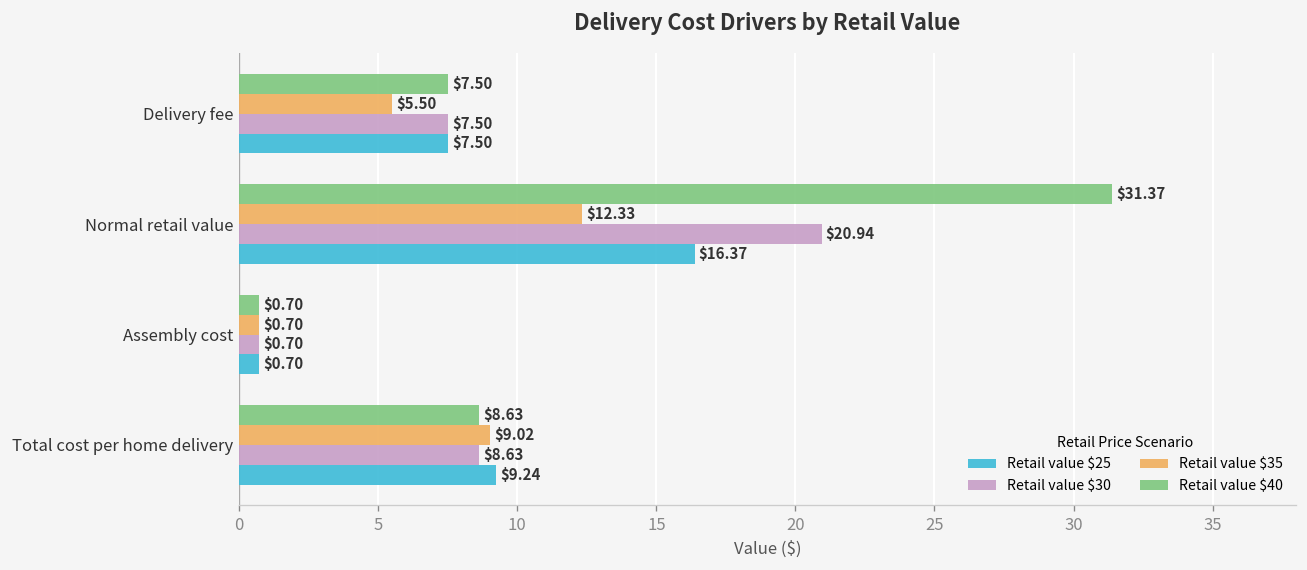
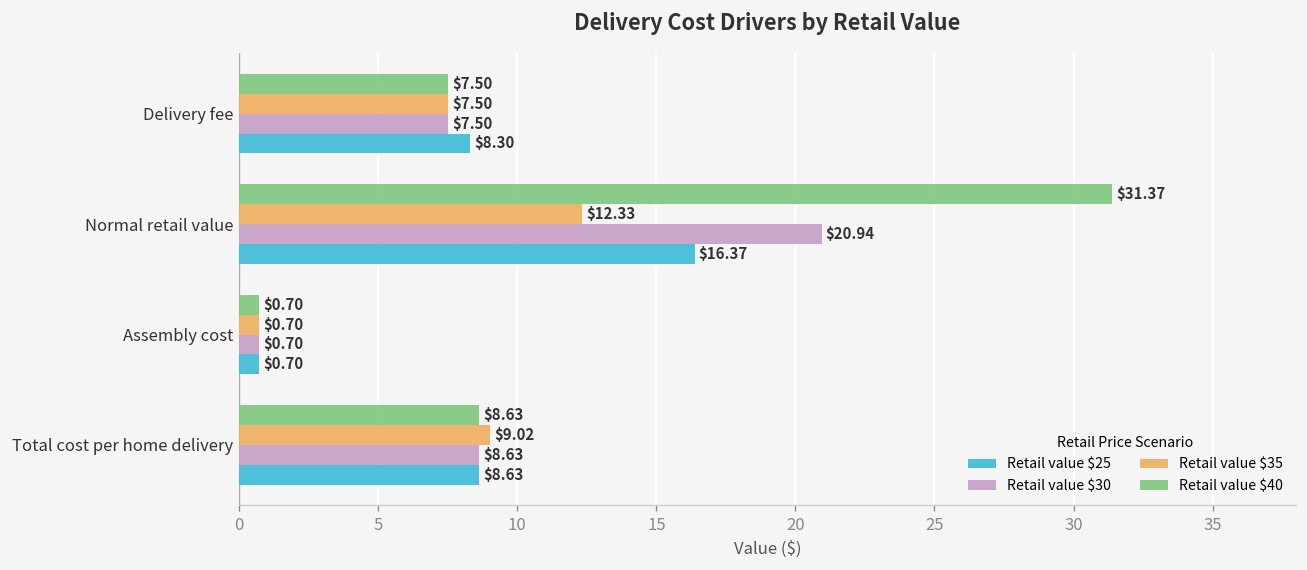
Retail value $35, Delivery fee: $5.50 -> $7.50
Retail value $25, Delivery fee: $7.50 -> $8.30
Retail value $25, Total cost per home delivery: $9.24 -> $8.63
